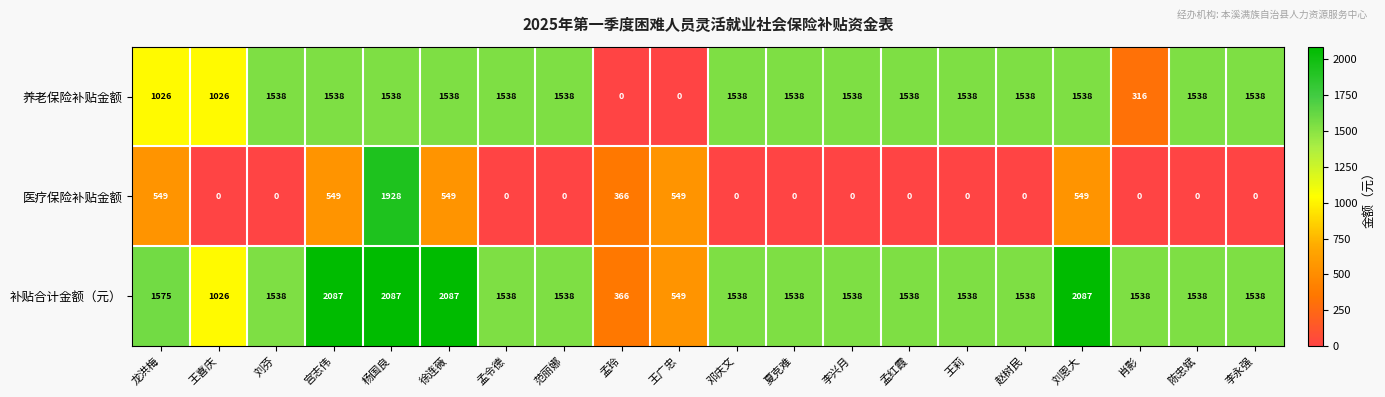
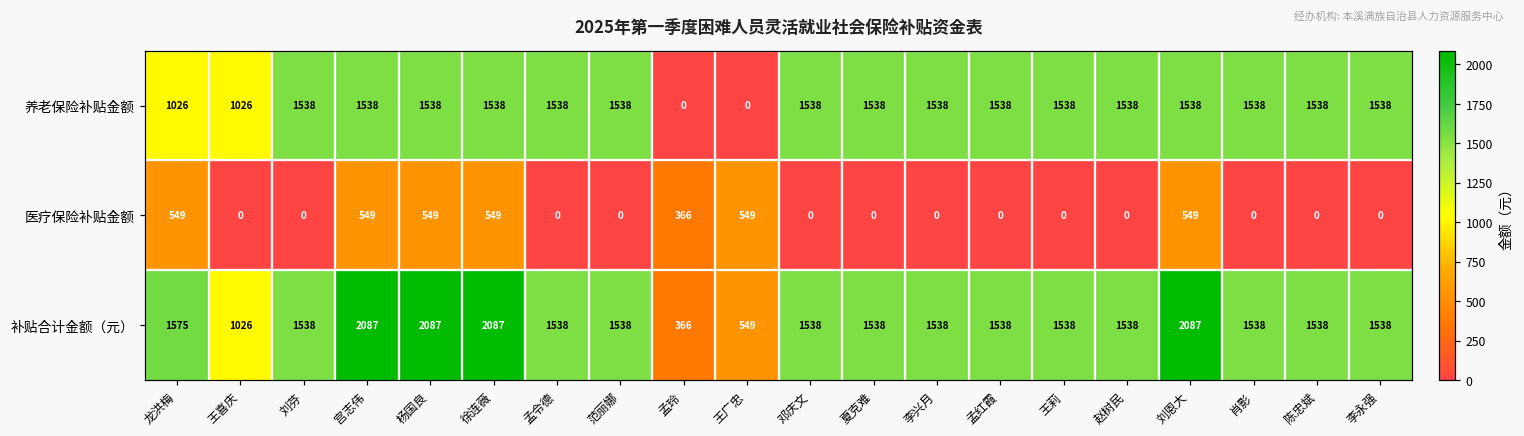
养老保险补贴金额, 肖影: 316 -> 1538
医疗保险补贴金额, 杨国良: 1928 -> 549
